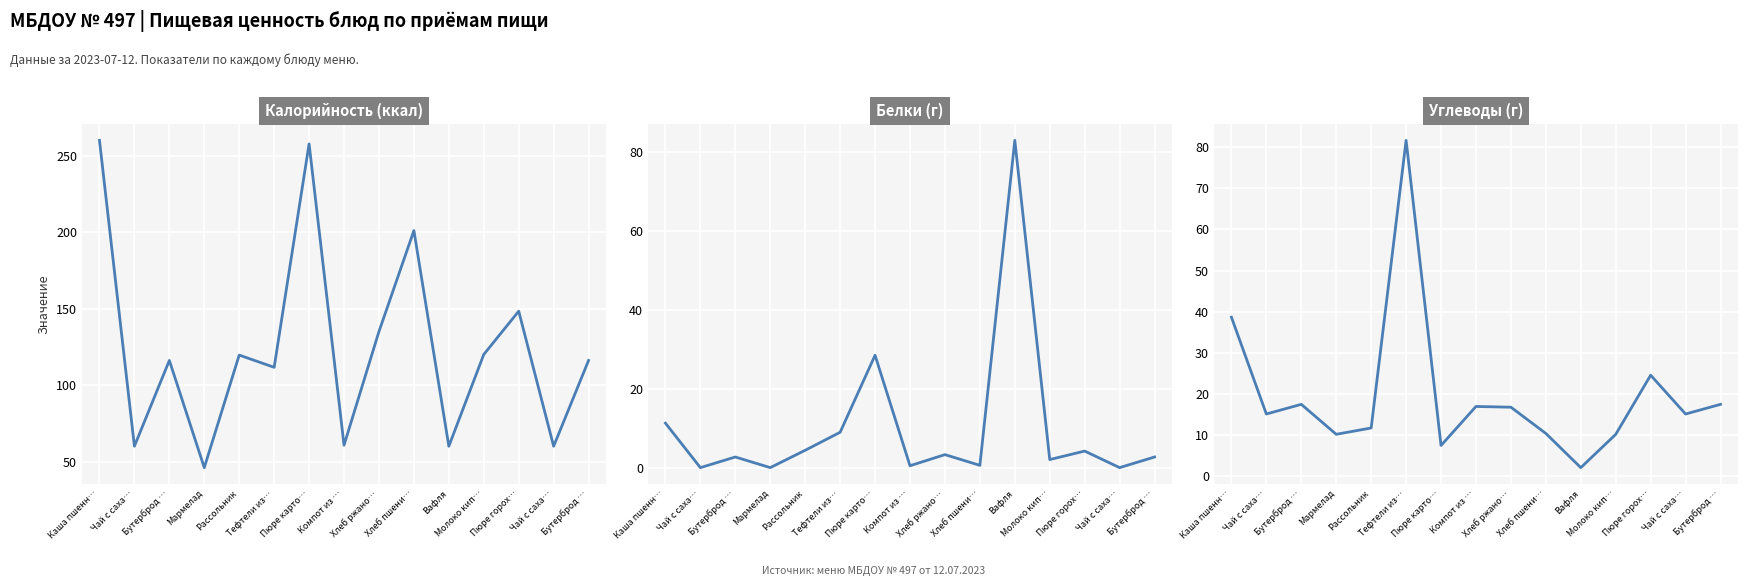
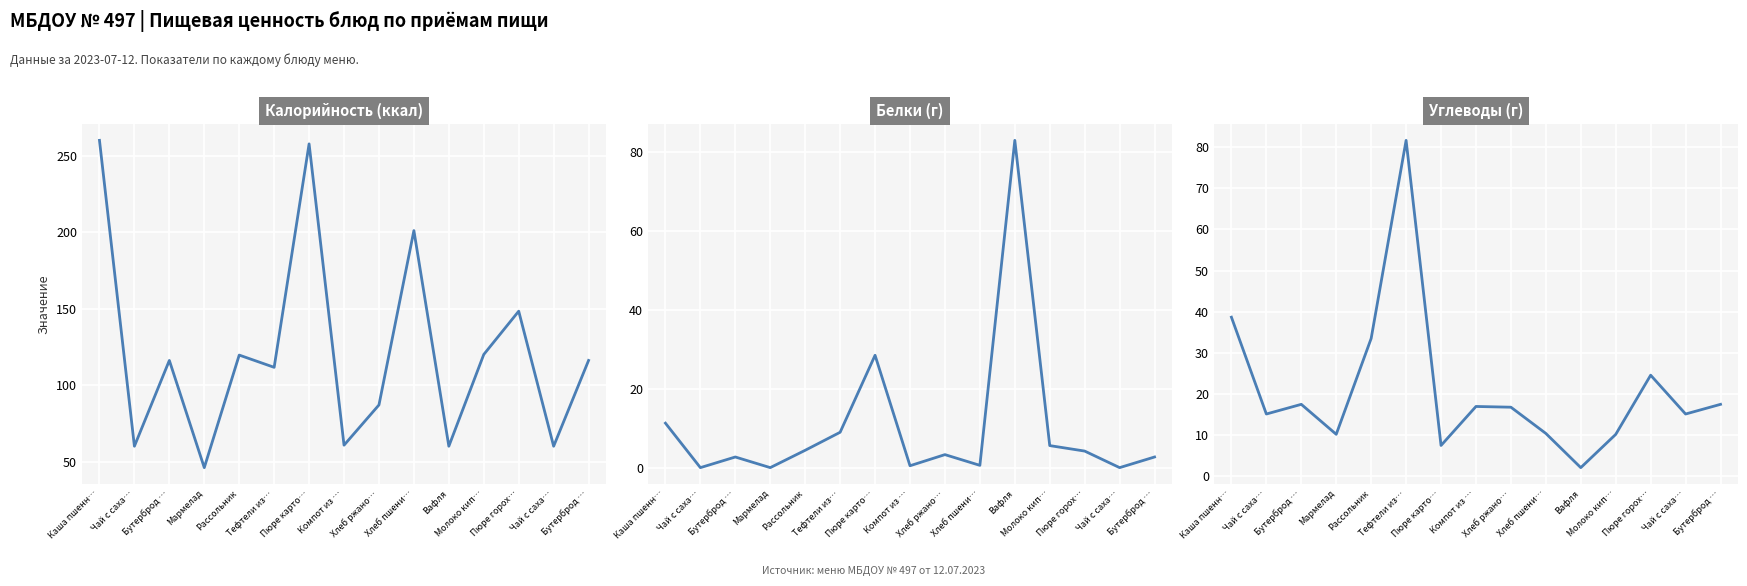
Калорийность (ккал), Хлеб ржано…: 135 -> 87
Белки (г), Молоко кип…: 2 -> 6
Углеводы (г), Рассольник: 12 -> 33
